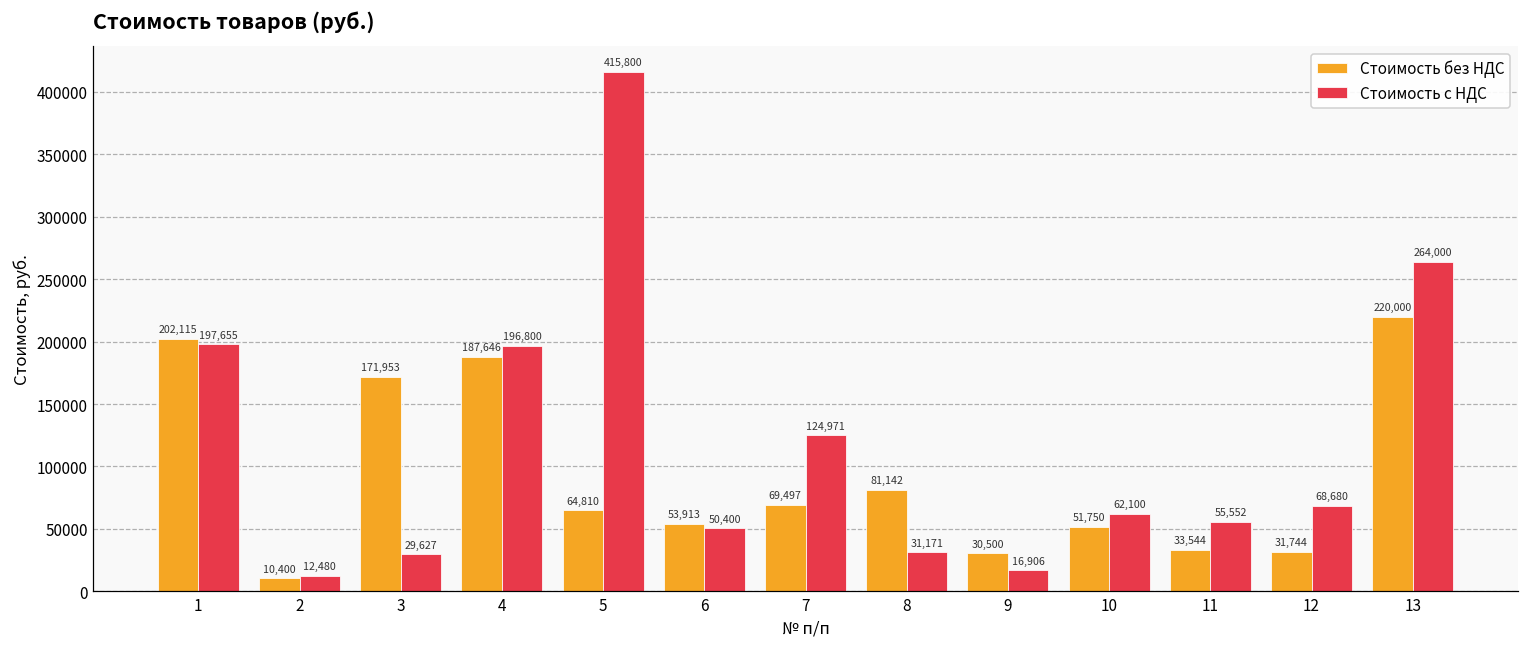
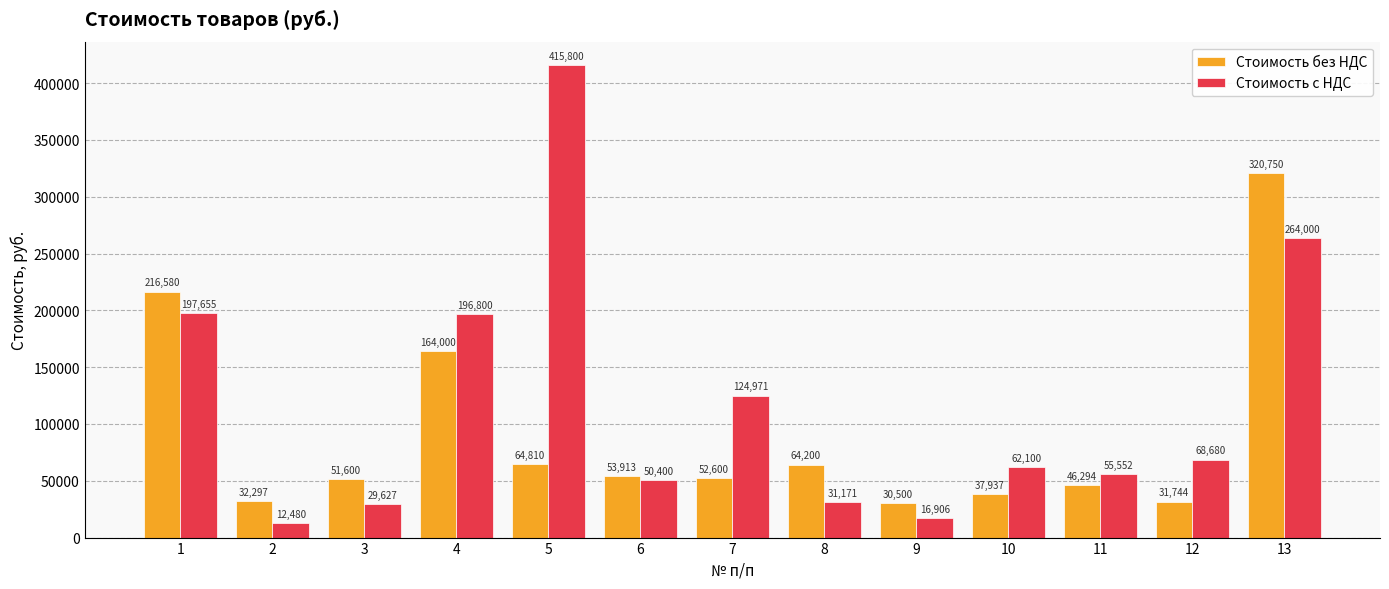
Стоимость без НДС, 1: 202,115 -> 216,580
Стоимость без НДС, 2: 10,400 -> 32,297
Стоимость без НДС, 3: 171,953 -> 51,600
Стоимость без НДС, 4: 187,646 -> 164,000
Стоимость без НДС, 7: 69,497 -> 52,600
Стоимость без НДС, 8: 81,142 -> 64,200
Стоимость без НДС, 10: 51,750 -> 37,937
Стоимость без НДС, 11: 33,544 -> 46,294
Стоимость без НДС, 13: 220,000 -> 320,750
